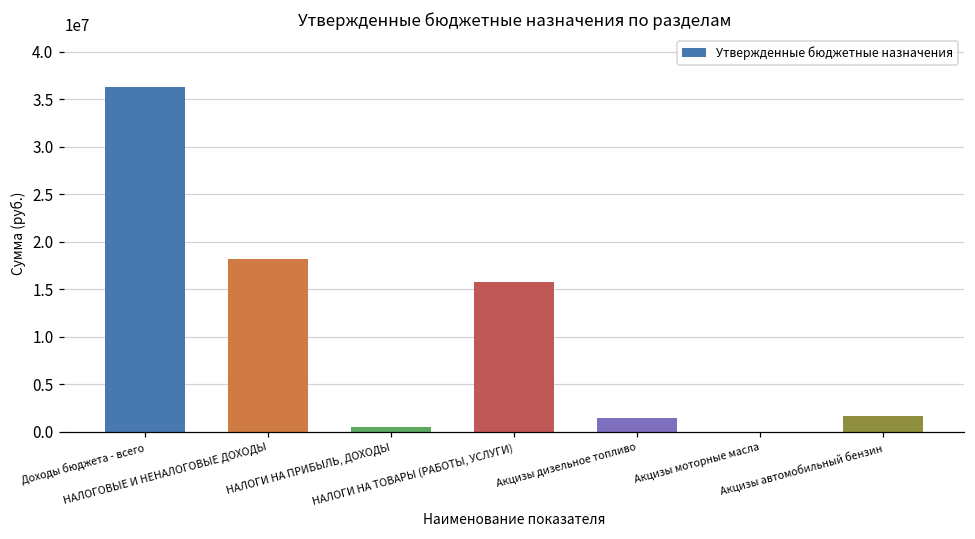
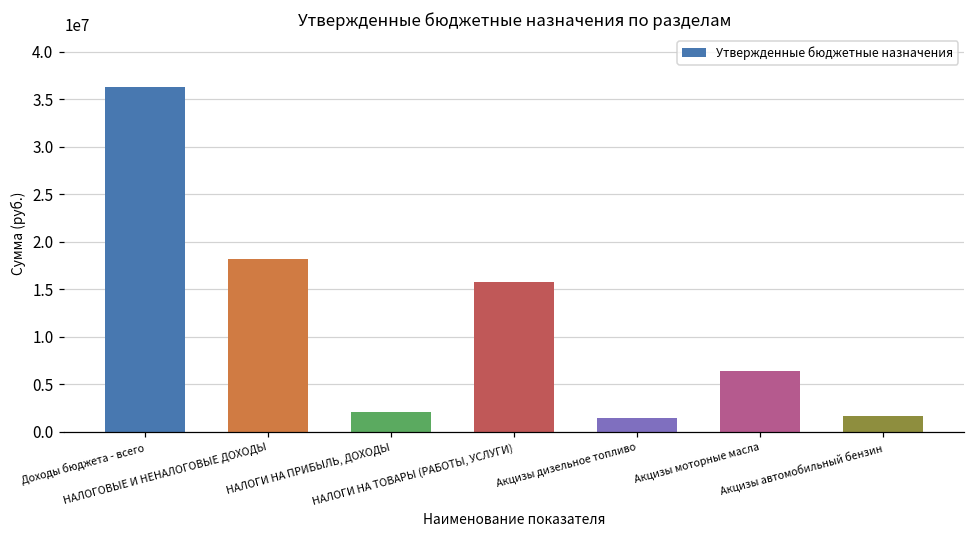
НАЛОГИ НА ПРИБЫЛЬ, ДОХОДЫ: 0 -> 2000000
Акцизы моторные масла: 0 -> 6000000
